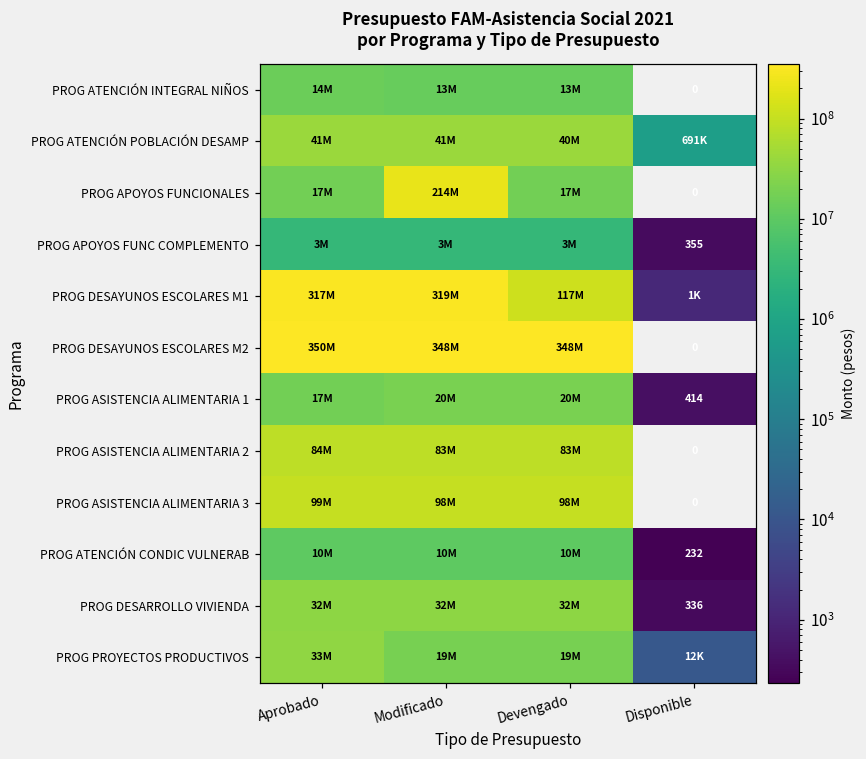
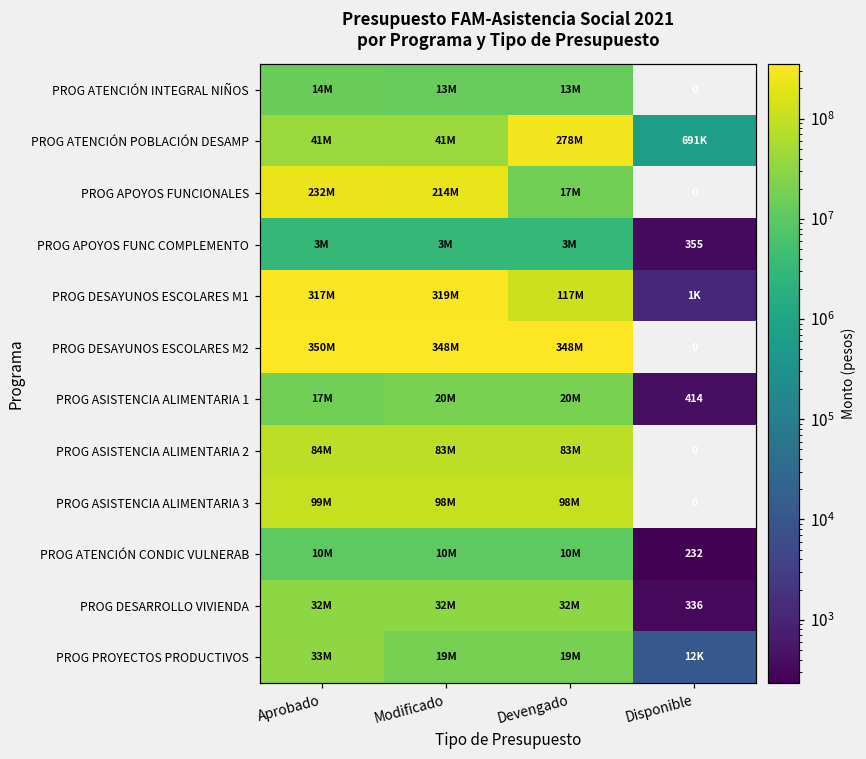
PROG ATENCIÓN POBLACIÓN DESAMP, Devengado: 40M -> 278M
PROG APOYOS FUNCIONALES, Aprobado: 17M -> 232M
